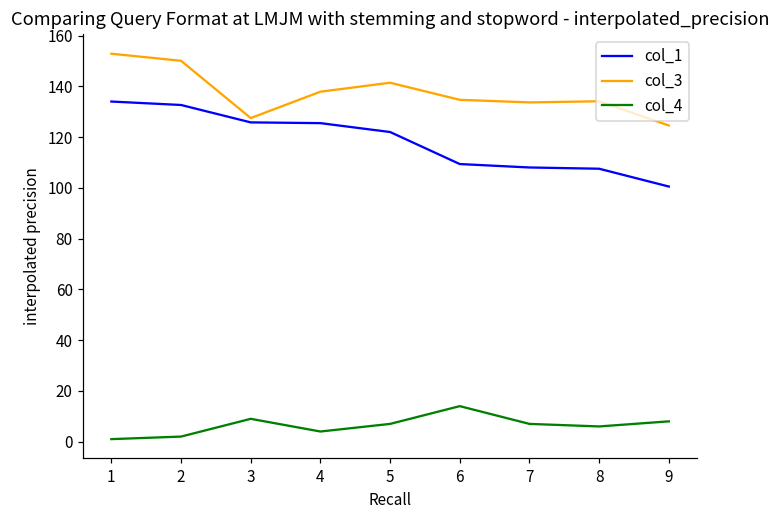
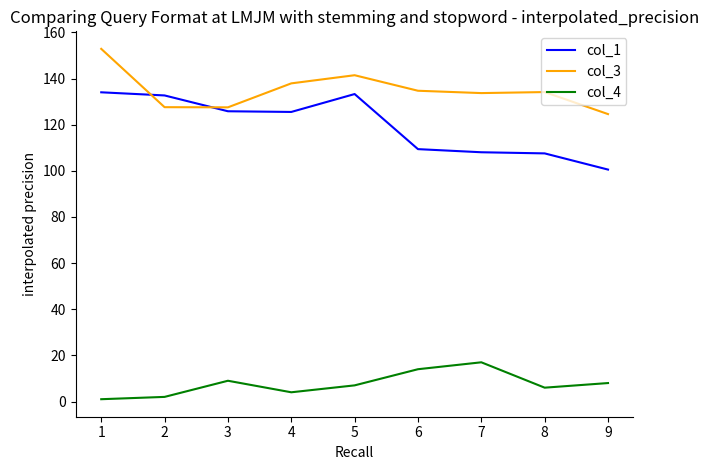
col_3, 2: 150 -> 128
col_1, 5: 122 -> 133
col_4, 7: 7 -> 17
